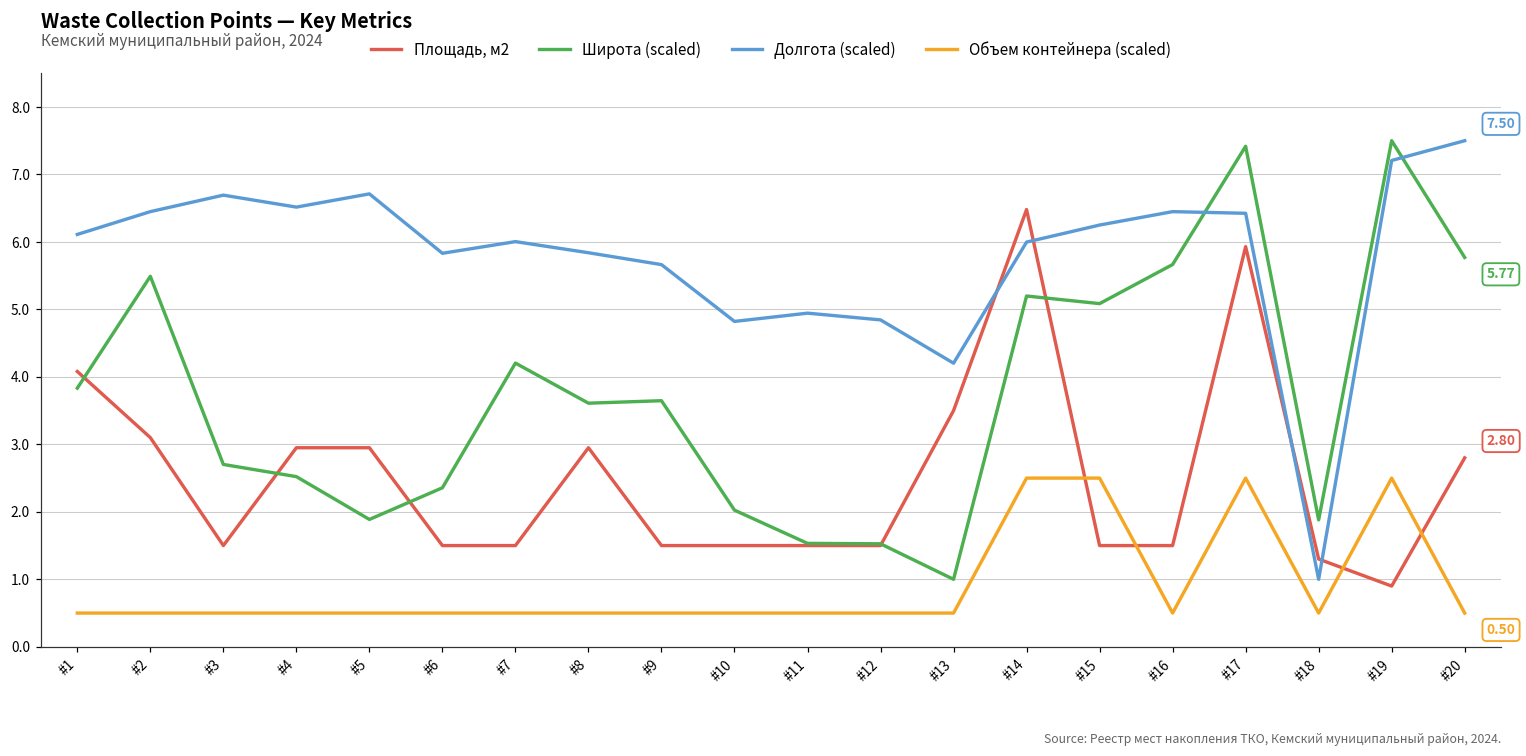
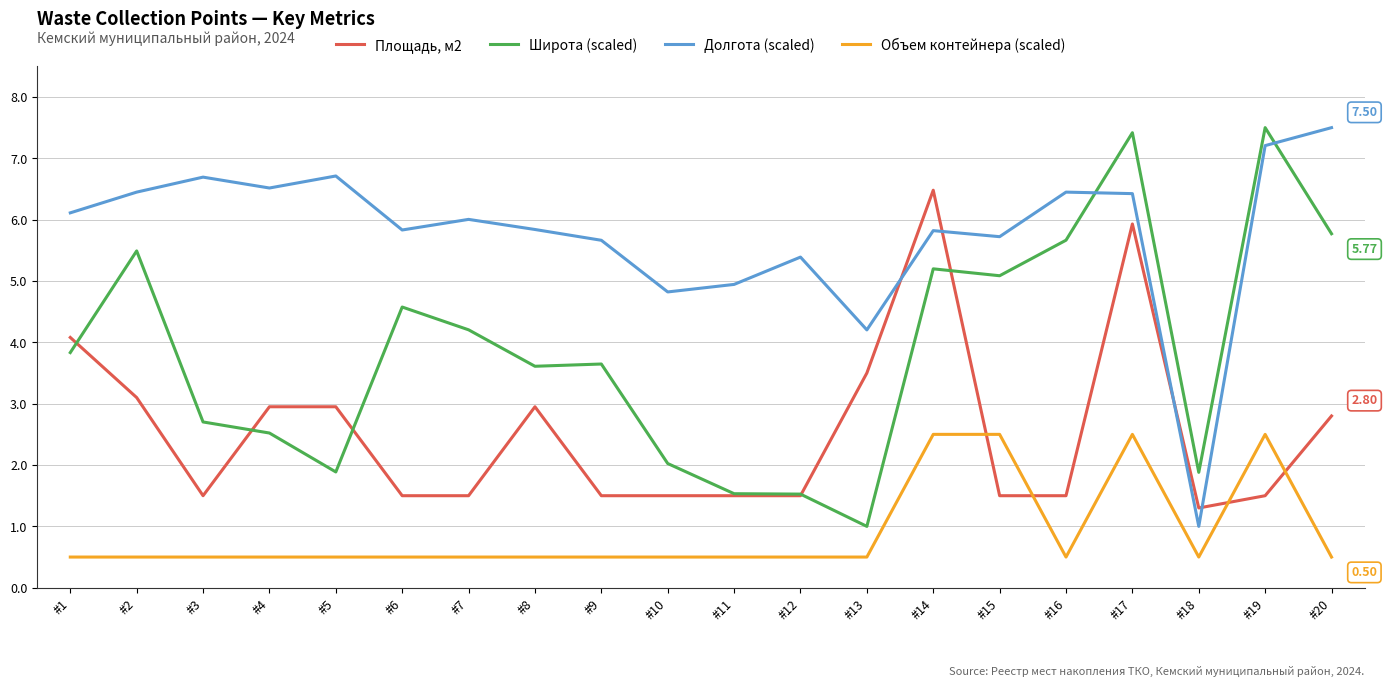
Широта (scaled), #6: 2.4 -> 4.6
Долгота (scaled), #12: 4.8 -> 5.4
Долгота (scaled), #14: 6.0 -> 5.8
Долгота (scaled), #15: 6.3 -> 5.7
Площадь, м2, #19: 0.9 -> 1.5
